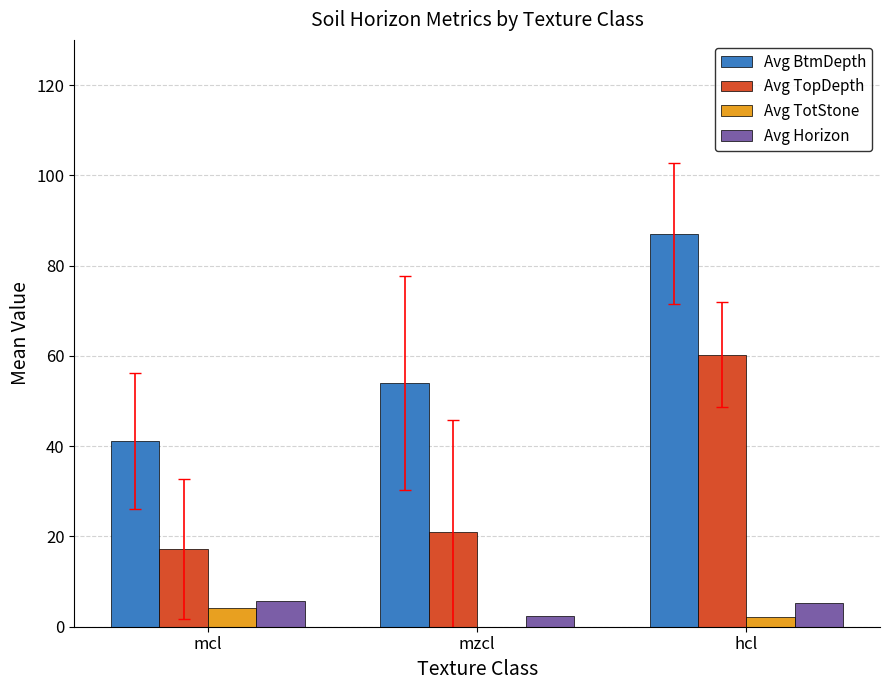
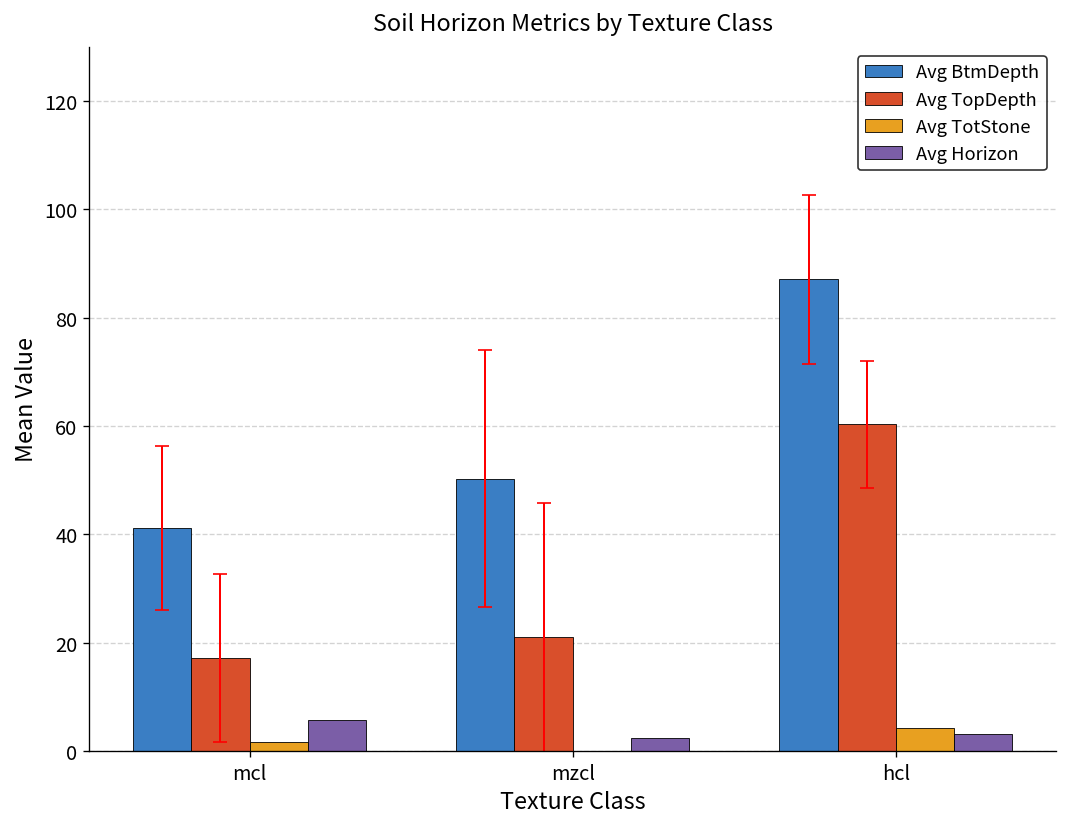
Avg TotStone, mcl: 4 -> 2
Avg BtmDepth, mzcl: 54 -> 50
Avg TotStone, hcl: 2 -> 4
Avg Horizon, hcl: 5 -> 3
